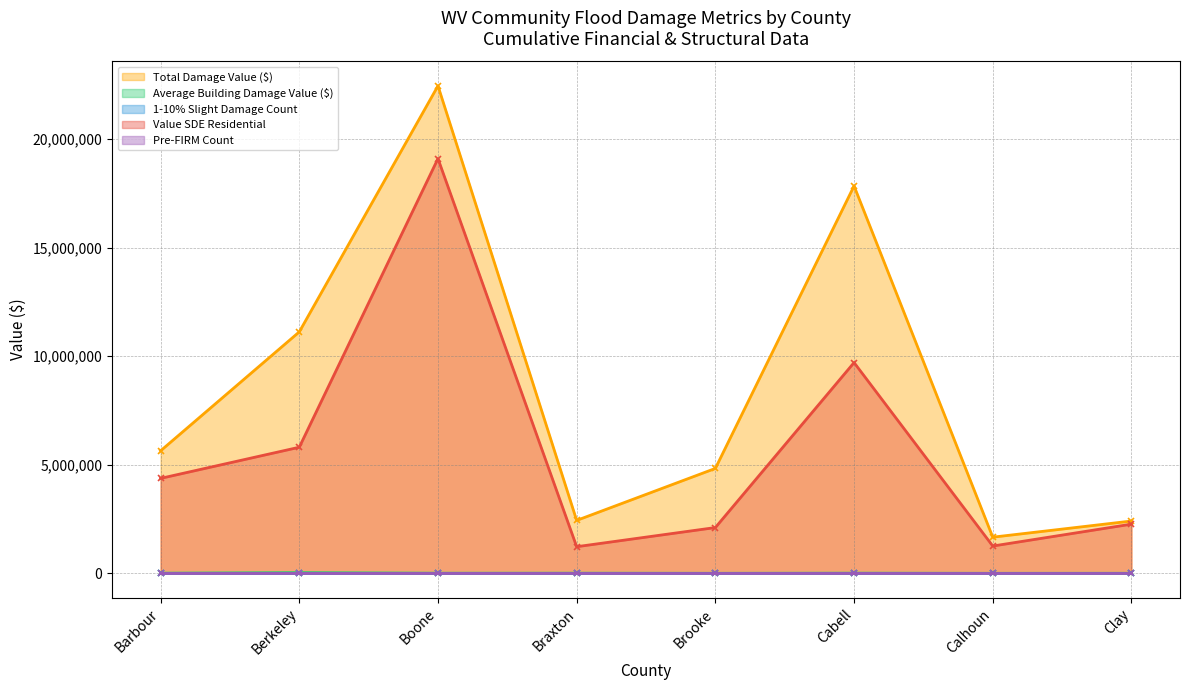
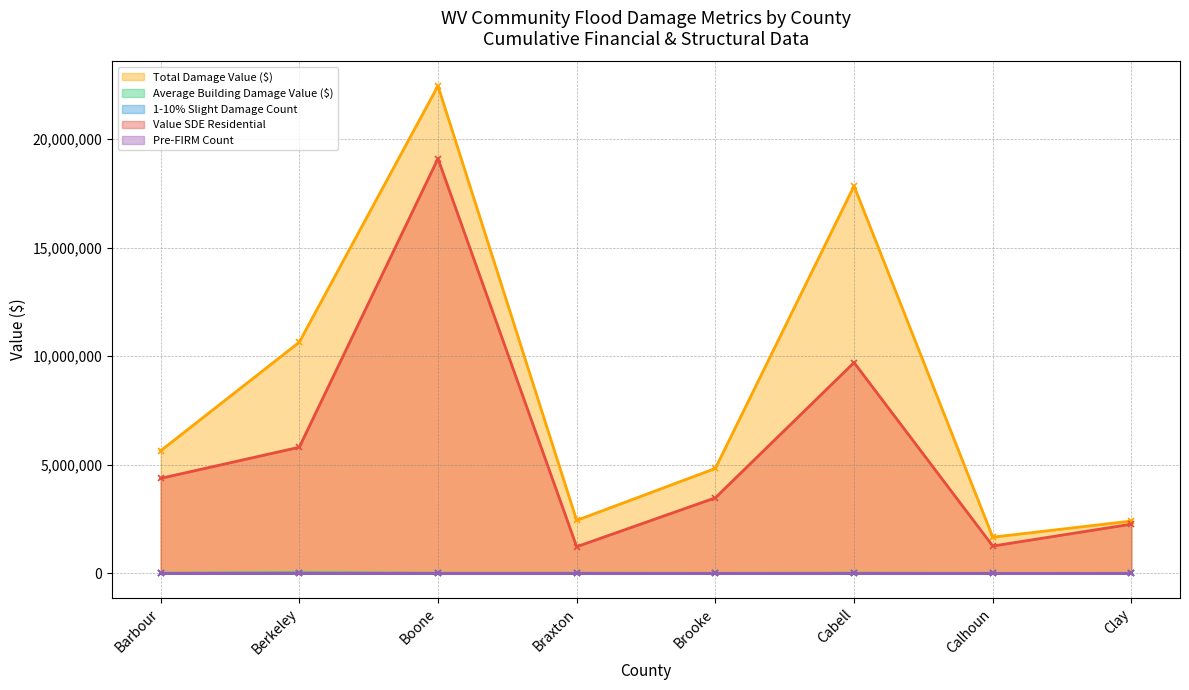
Total Damage Value ($), Berkeley: 11,100,000 -> 10,600,000
Value SDE Residential, Brooke: 2,100,000 -> 3,500,000
